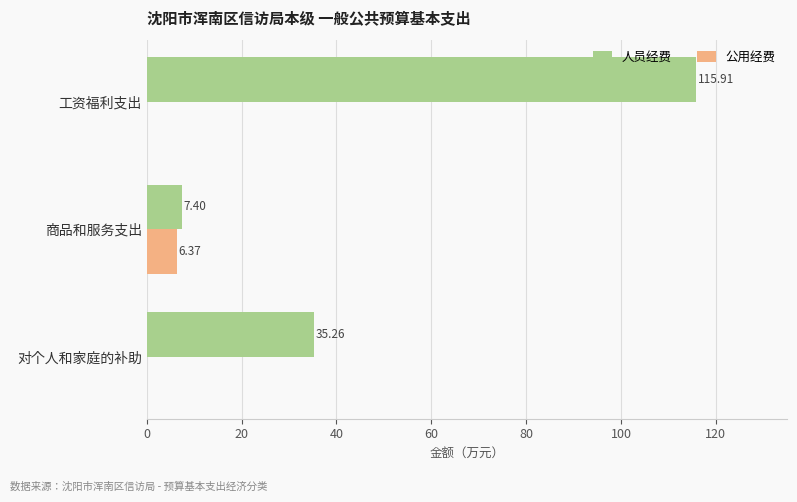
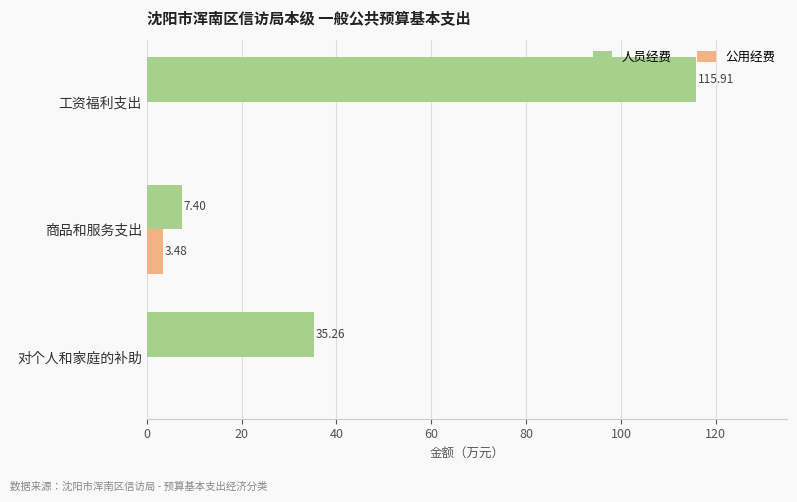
公用经费, 商品和服务支出: 6.37 -> 3.48
